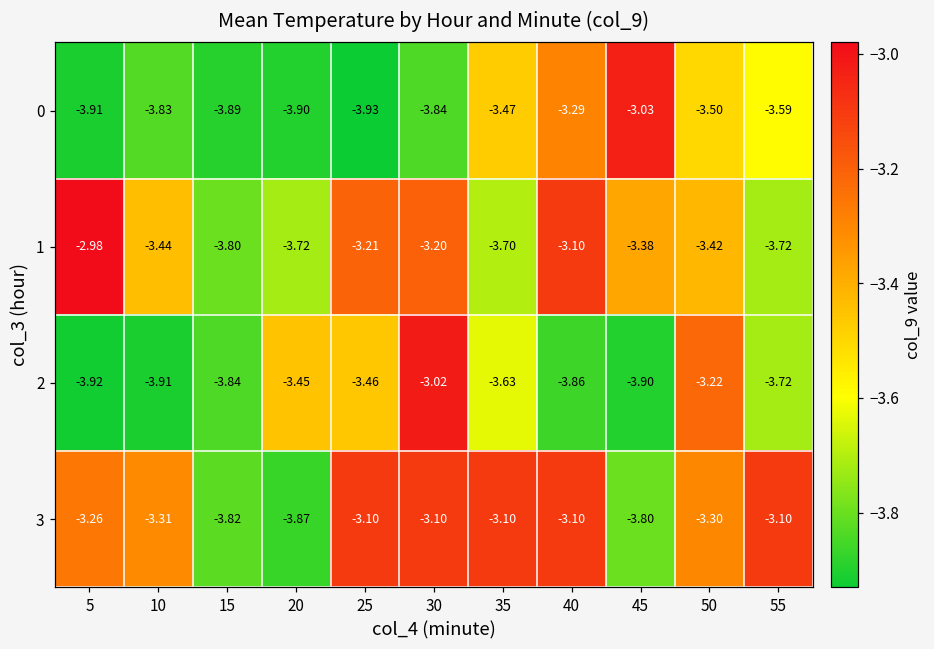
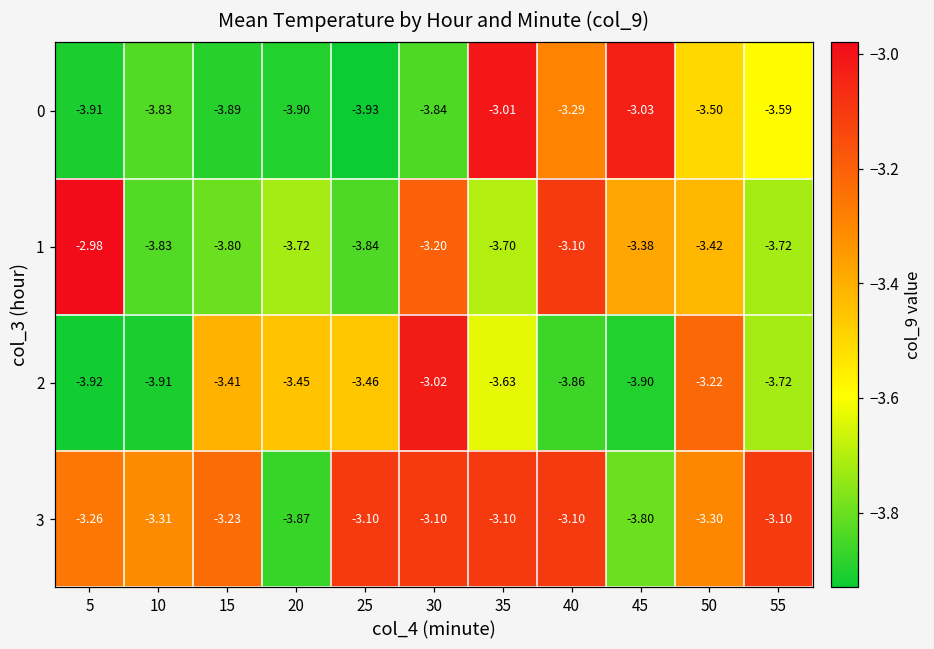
0, 35: -3.47 -> -3.01
1, 10: -3.44 -> -3.83
1, 25: -3.21 -> -3.84
2, 15: -3.84 -> -3.41
3, 15: -3.82 -> -3.23
